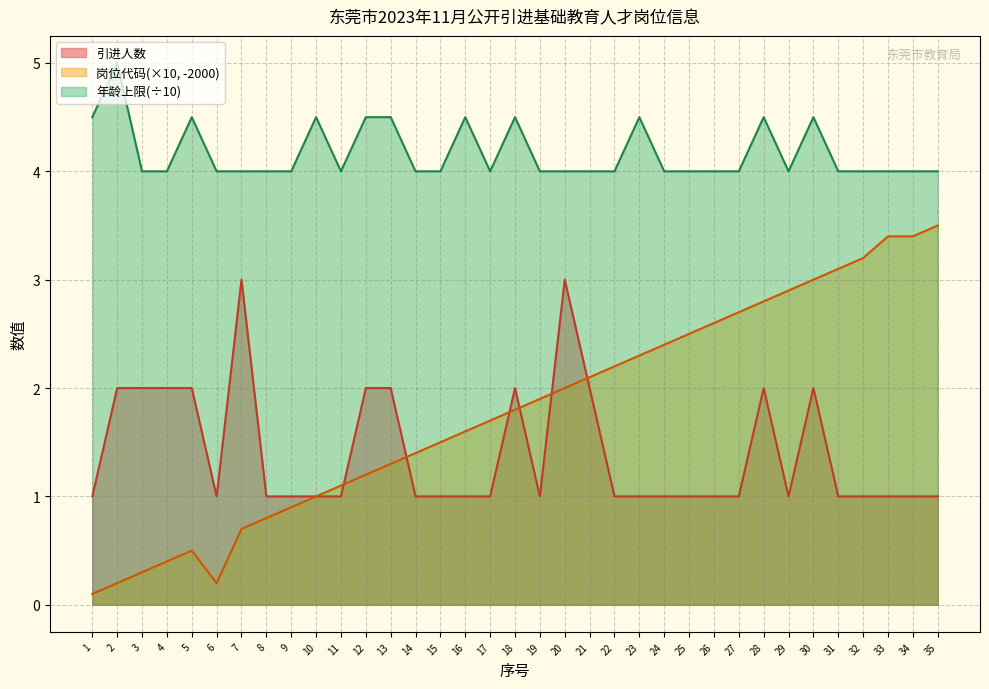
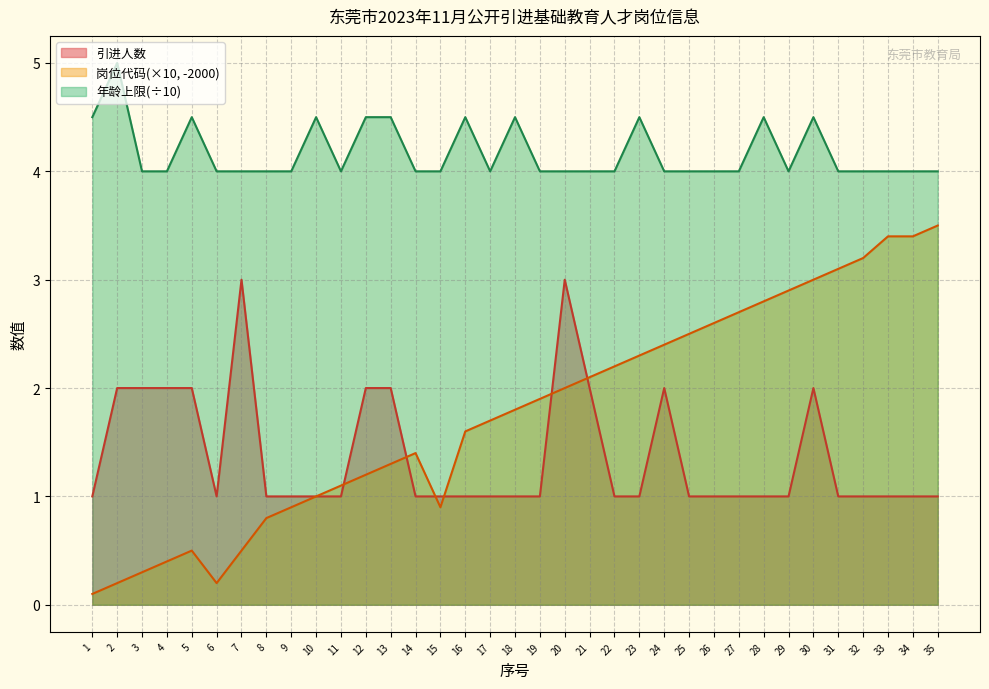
岗位代码(×10, -2000), 7: 0.70 -> 0.50
岗位代码(×10, -2000), 15: 1.50 -> 0.90
引进人数, 18: 2 -> 1
引进人数, 24: 1 -> 2
引进人数, 28: 2 -> 1
